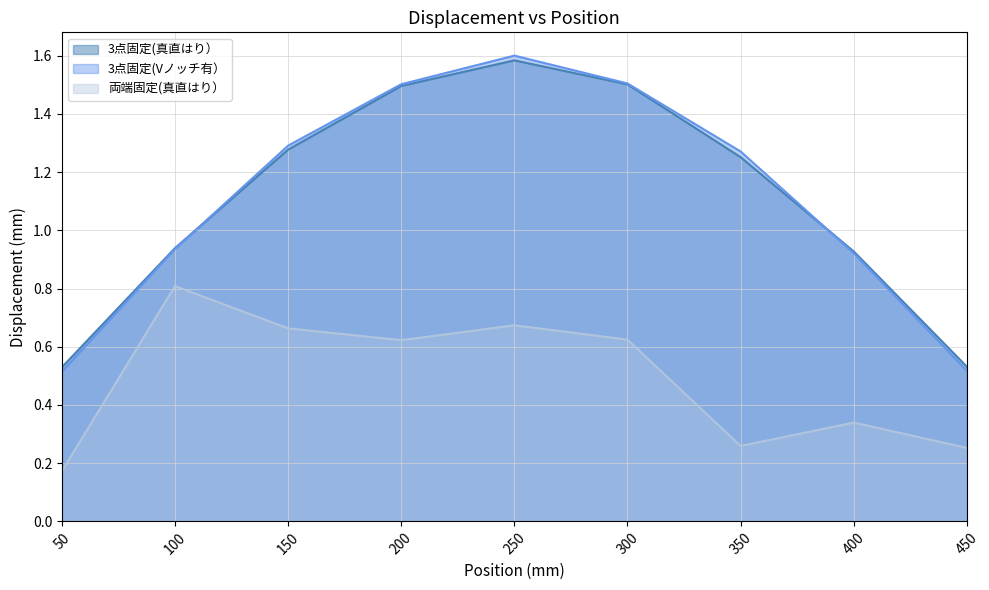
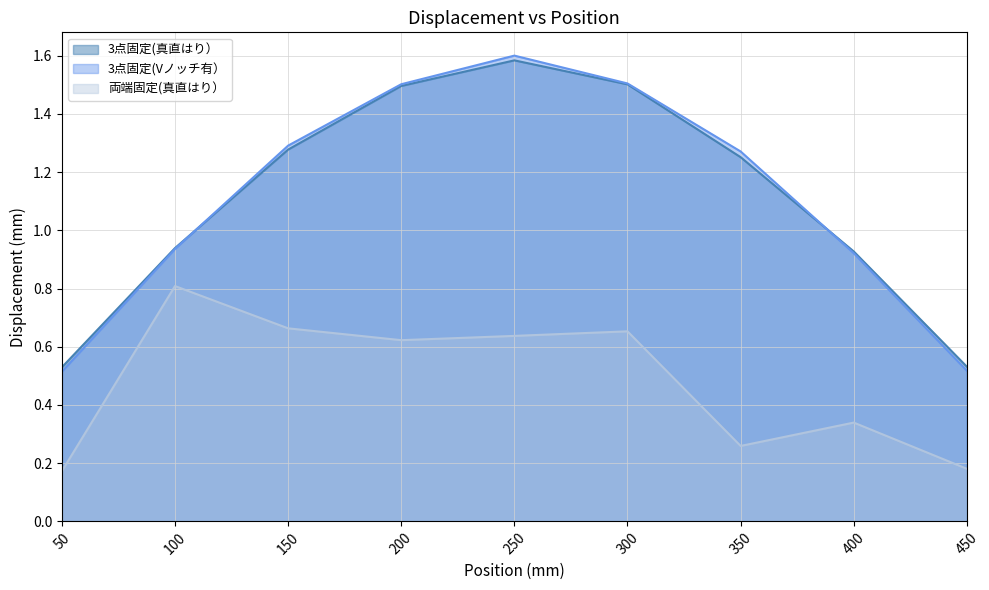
両端固定(真直はり）, 250: 0.67 -> 0.64
両端固定(真直はり）, 300: 0.62 -> 0.65
両端固定(真直はり）, 450: 0.25 -> 0.18
